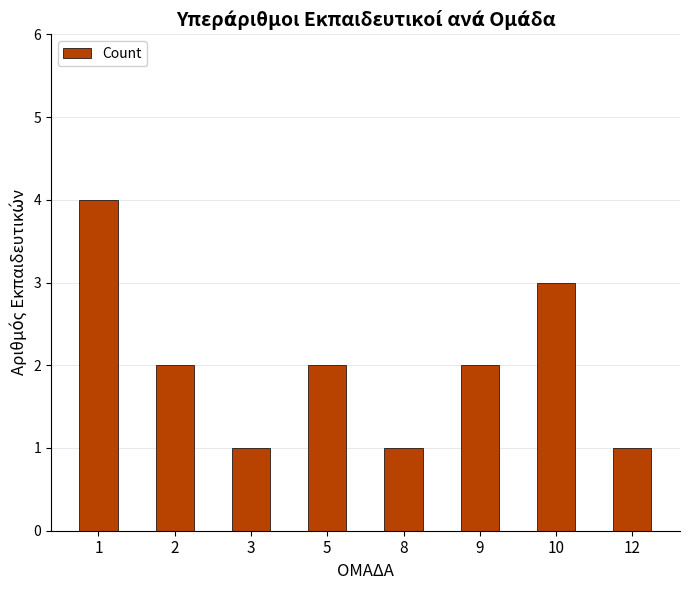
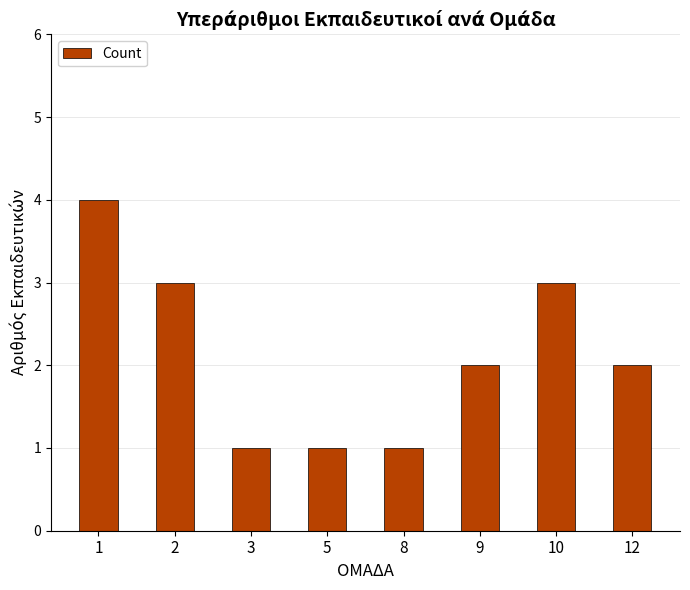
2: 2 -> 3
5: 2 -> 1
12: 1 -> 2
